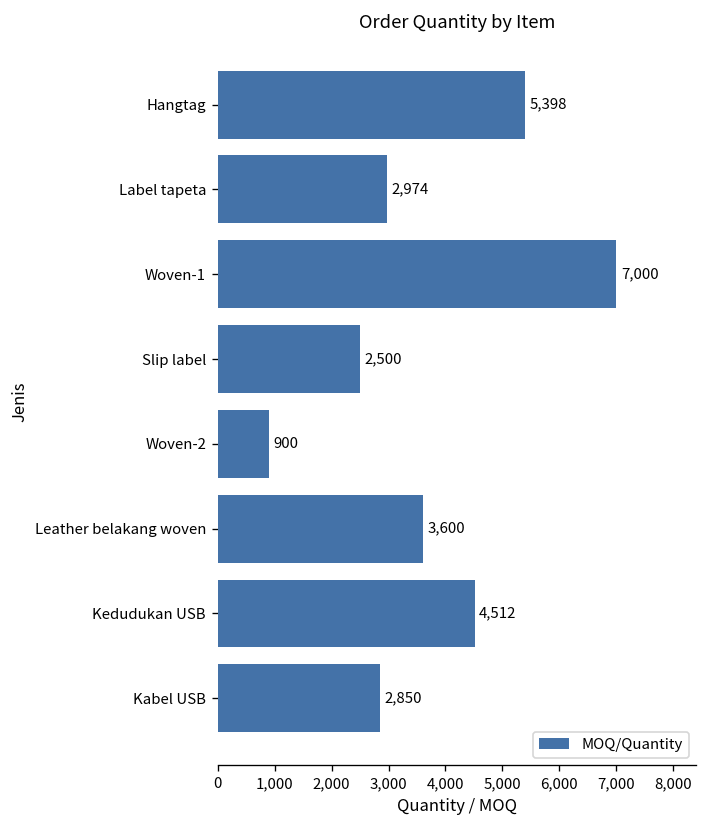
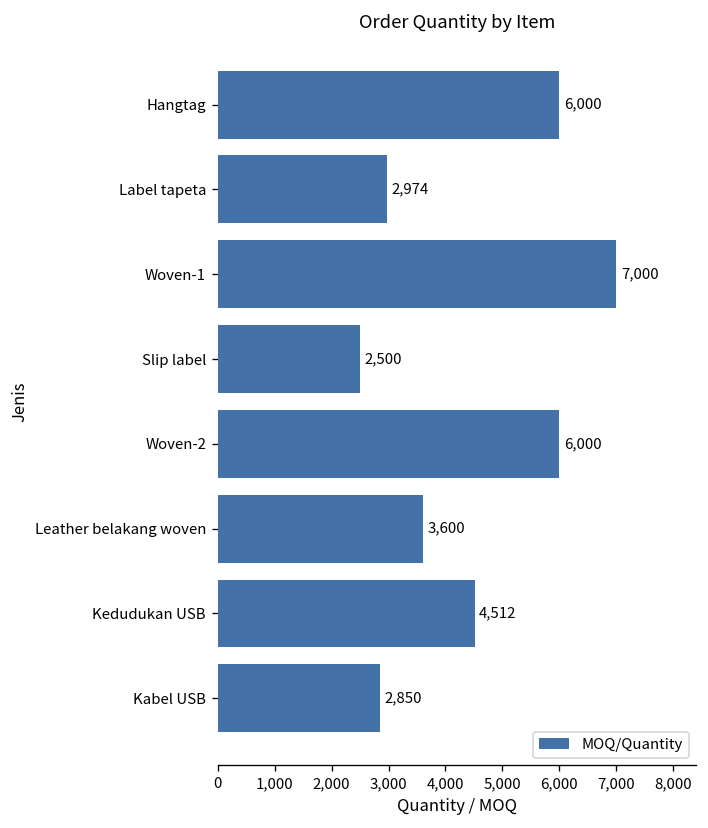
Hangtag: 5,398 -> 6,000
Woven-2: 900 -> 6,000
